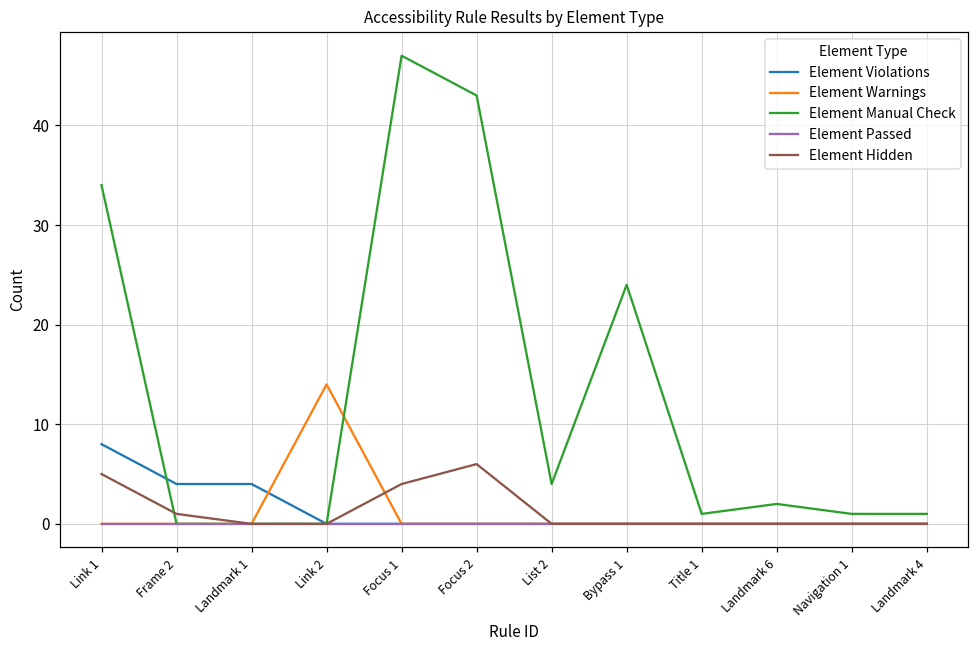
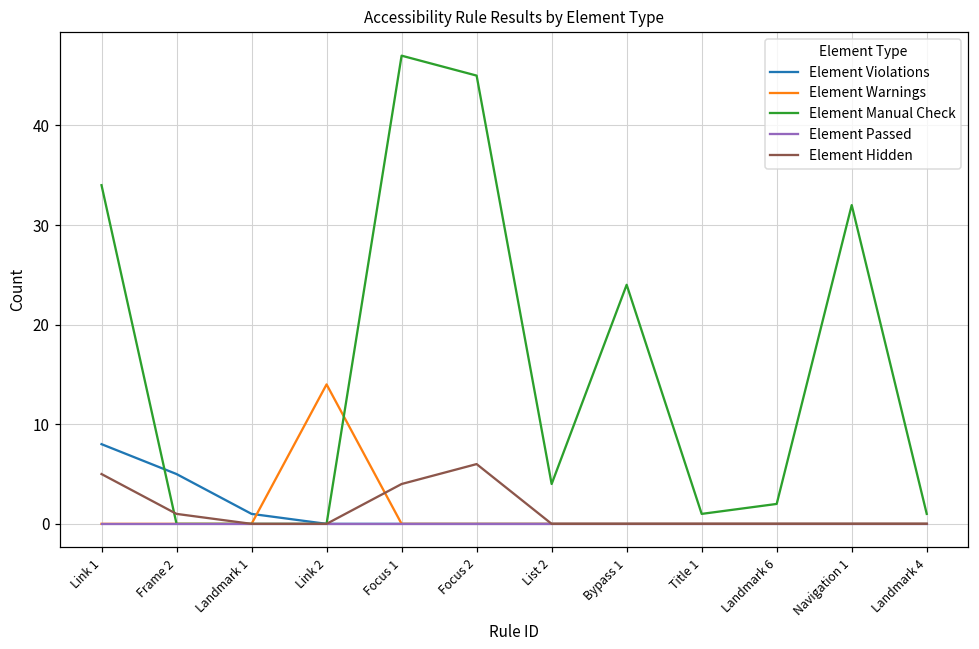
Element Violations, Frame 2: 4 -> 5
Element Violations, Landmark 1: 4 -> 1
Element Manual Check, Focus 2: 43 -> 45
Element Manual Check, Navigation 1: 1 -> 32
